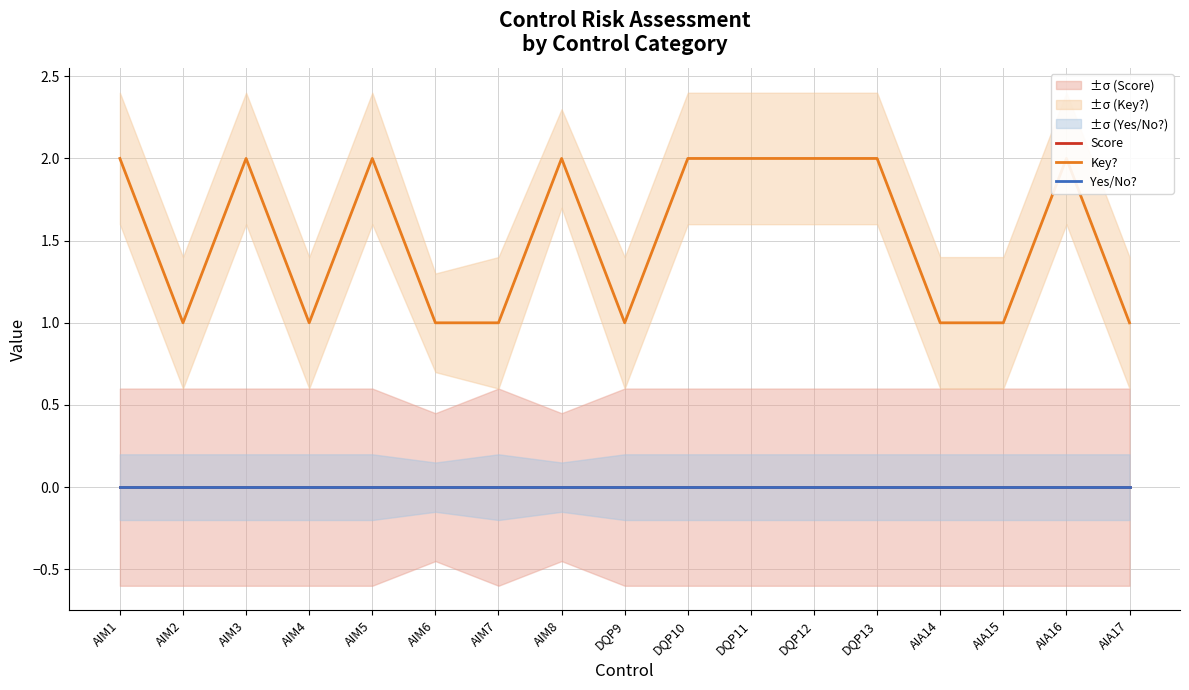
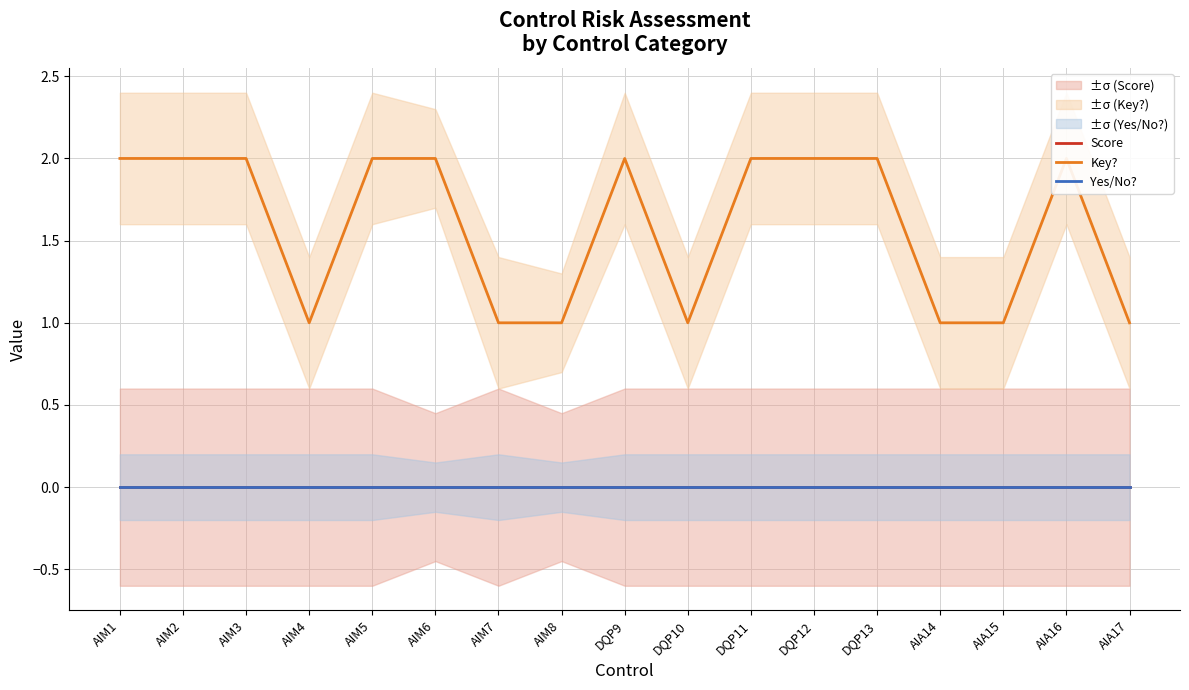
Key?, AIM2: 1 -> 2
Key?, AIM6: 1 -> 2
Key?, AIM8: 2 -> 1
Key?, DQP9: 1 -> 2
Key?, DQP10: 2 -> 1
